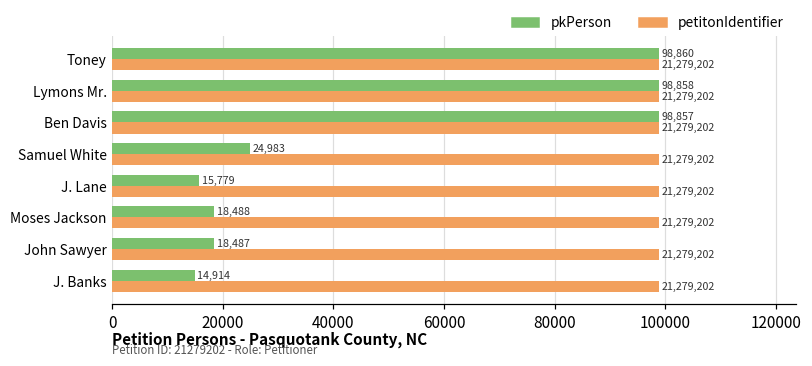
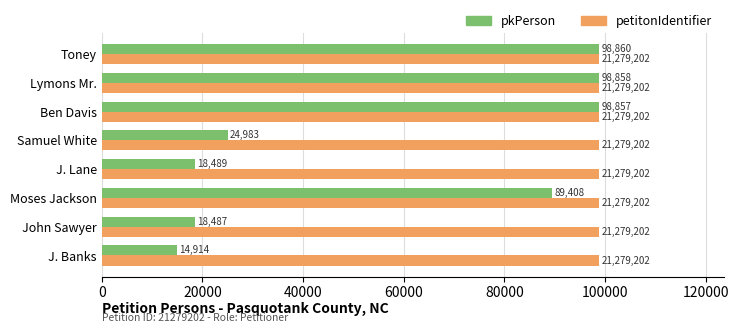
pkPerson, J. Lane: 15,779 -> 18,489
pkPerson, Moses Jackson: 18,488 -> 89,408
